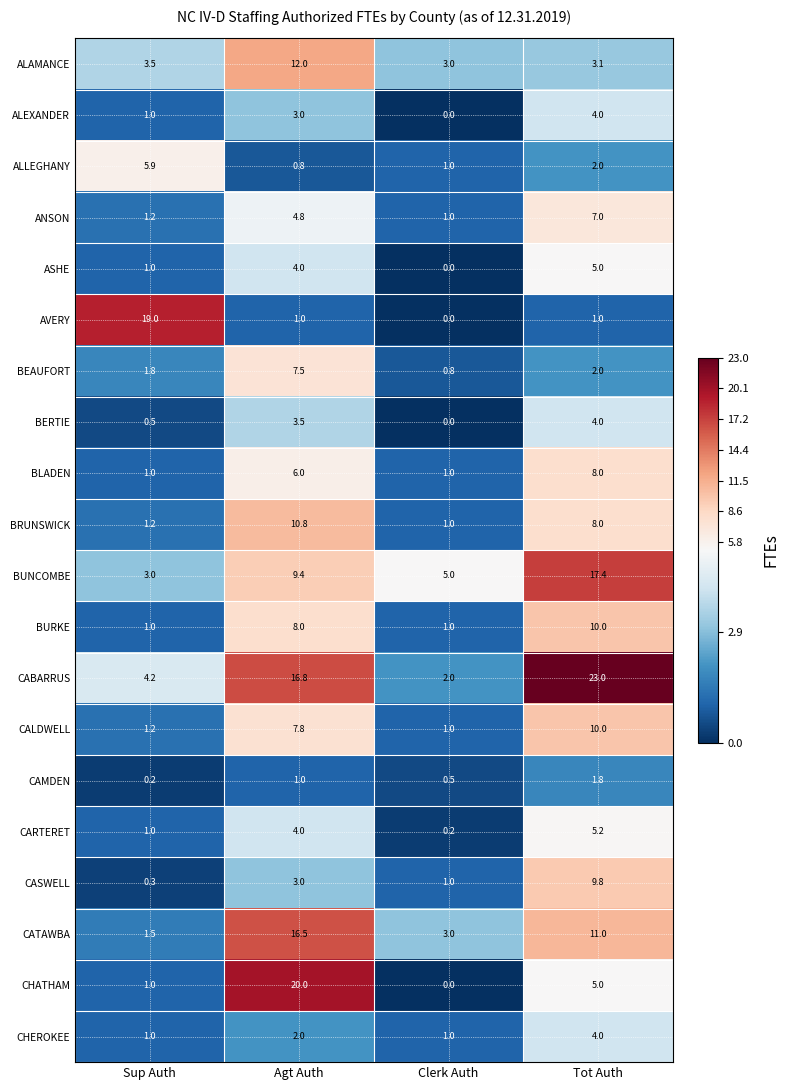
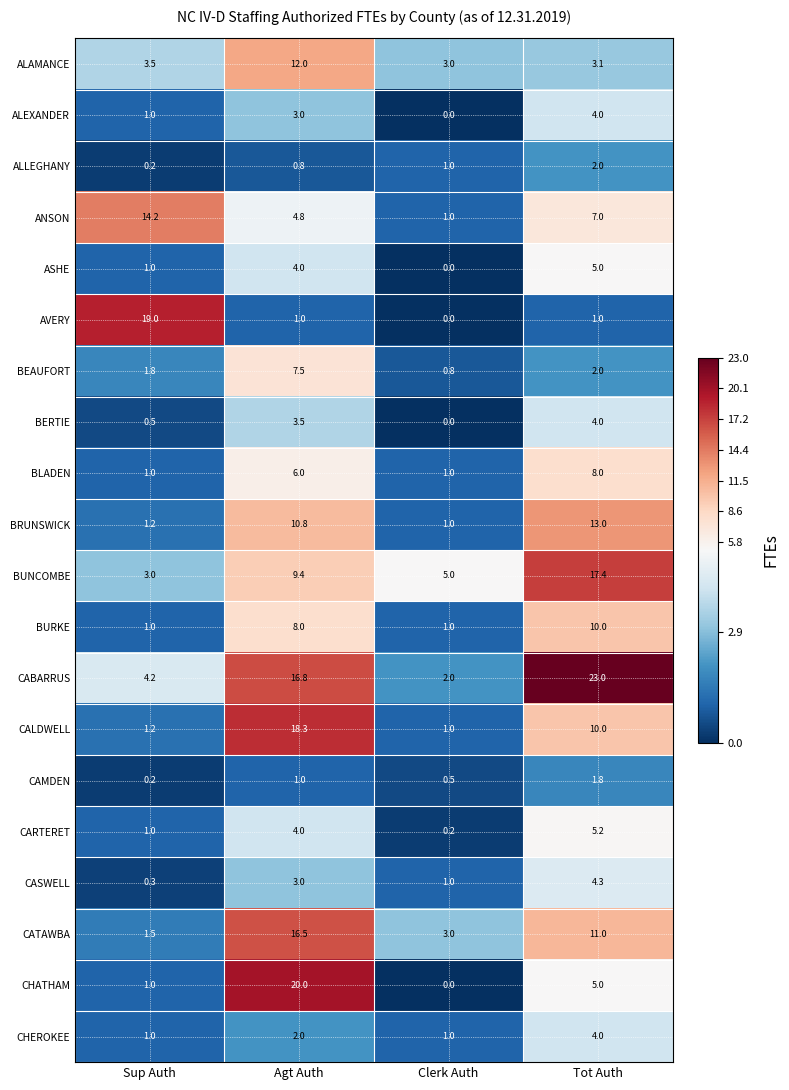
ALLEGHANY, Sup Auth: 5.9 -> 0.2
ANSON, Sup Auth: 1.2 -> 14.2
BRUNSWICK, Tot Auth: 8.0 -> 13.0
CALDWELL, Agt Auth: 7.8 -> 18.3
CASWELL, Tot Auth: 9.8 -> 4.3
